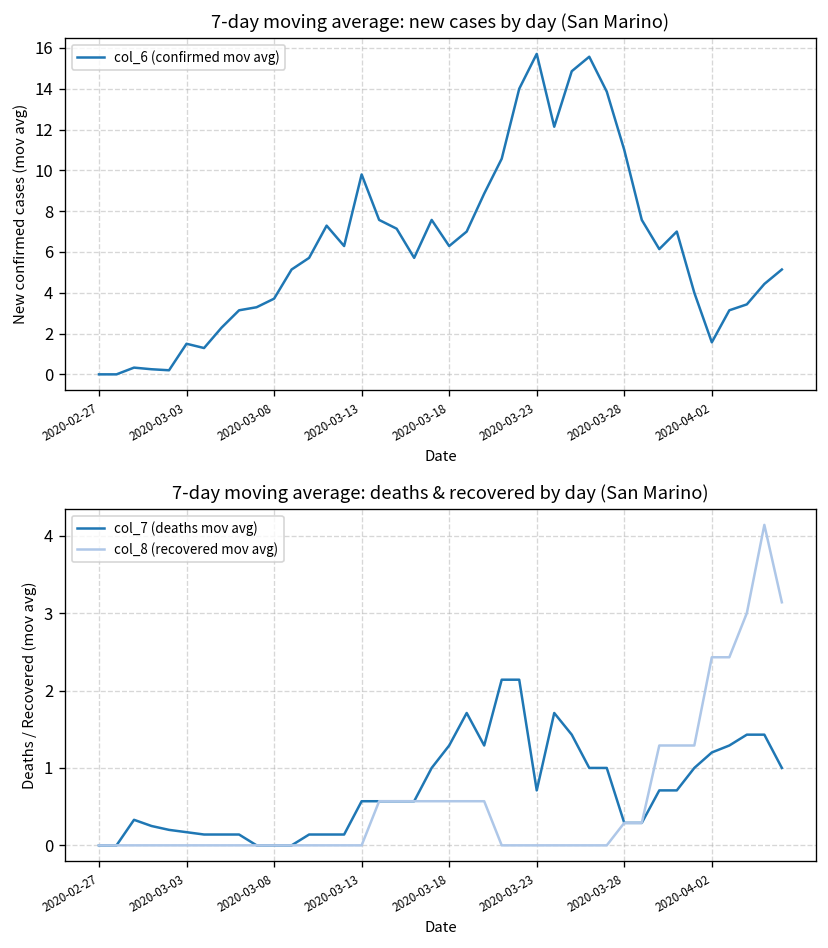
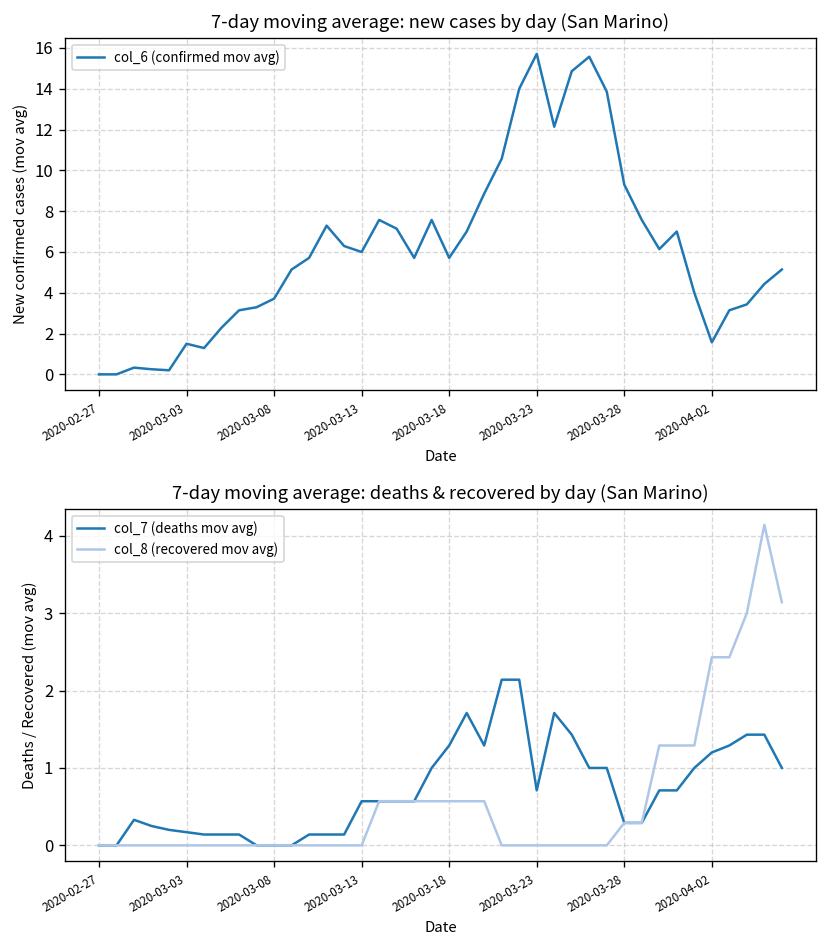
7-day moving average: new cases by day (San Marino), 2020-03-13: 9.8 -> 6.0
7-day moving average: new cases by day (San Marino), 2020-03-18: 6.3 -> 5.7
7-day moving average: new cases by day (San Marino), 2020-03-28: 11.0 -> 9.3
